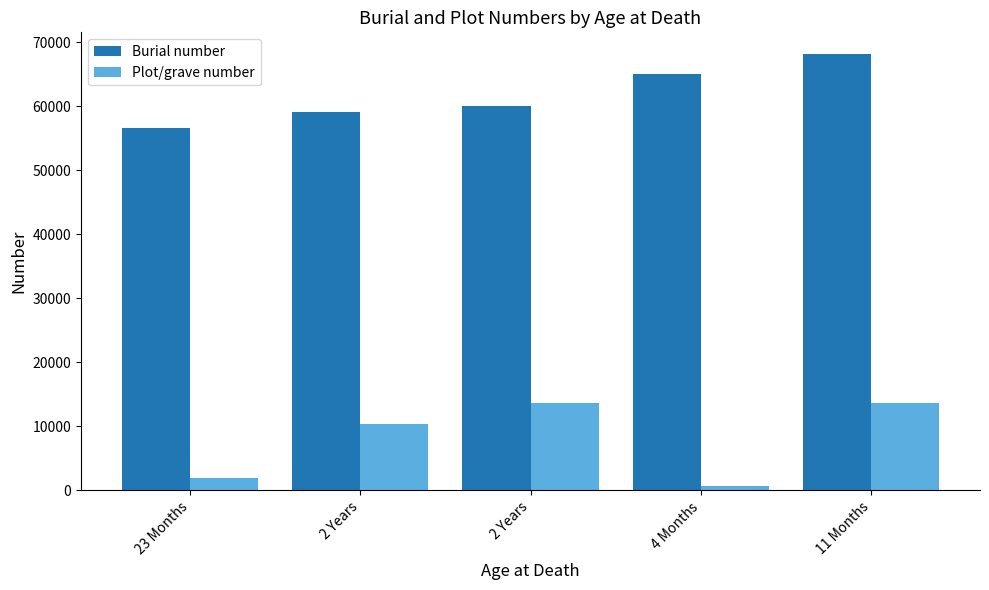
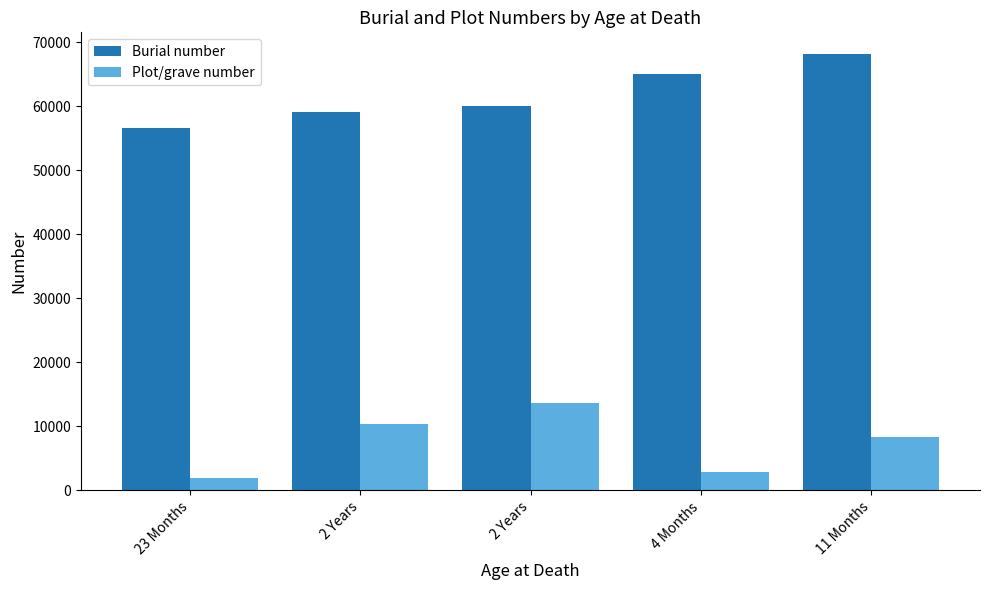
Plot/grave number, 4 Months: 1000 -> 3000
Plot/grave number, 11 Months: 14000 -> 8000
